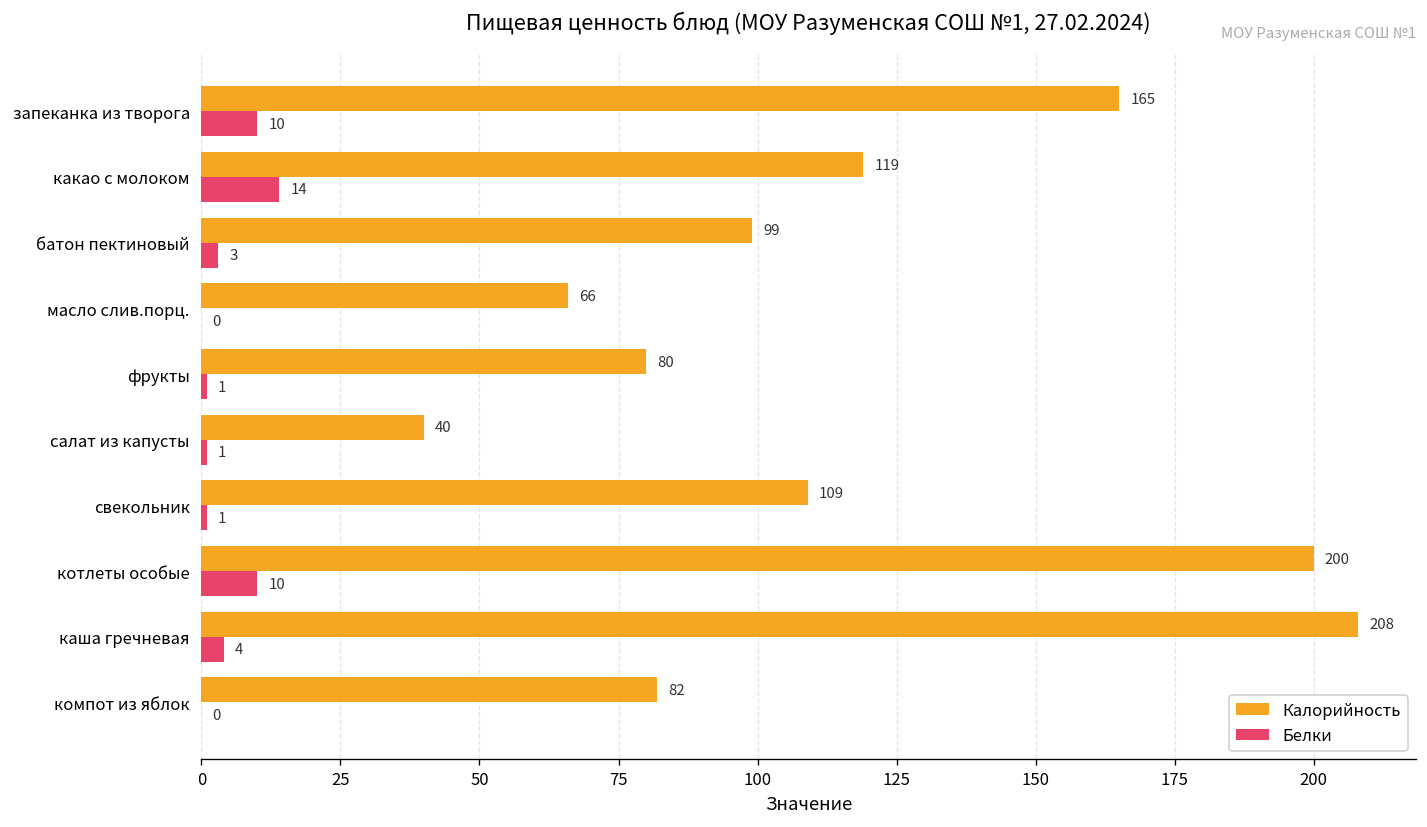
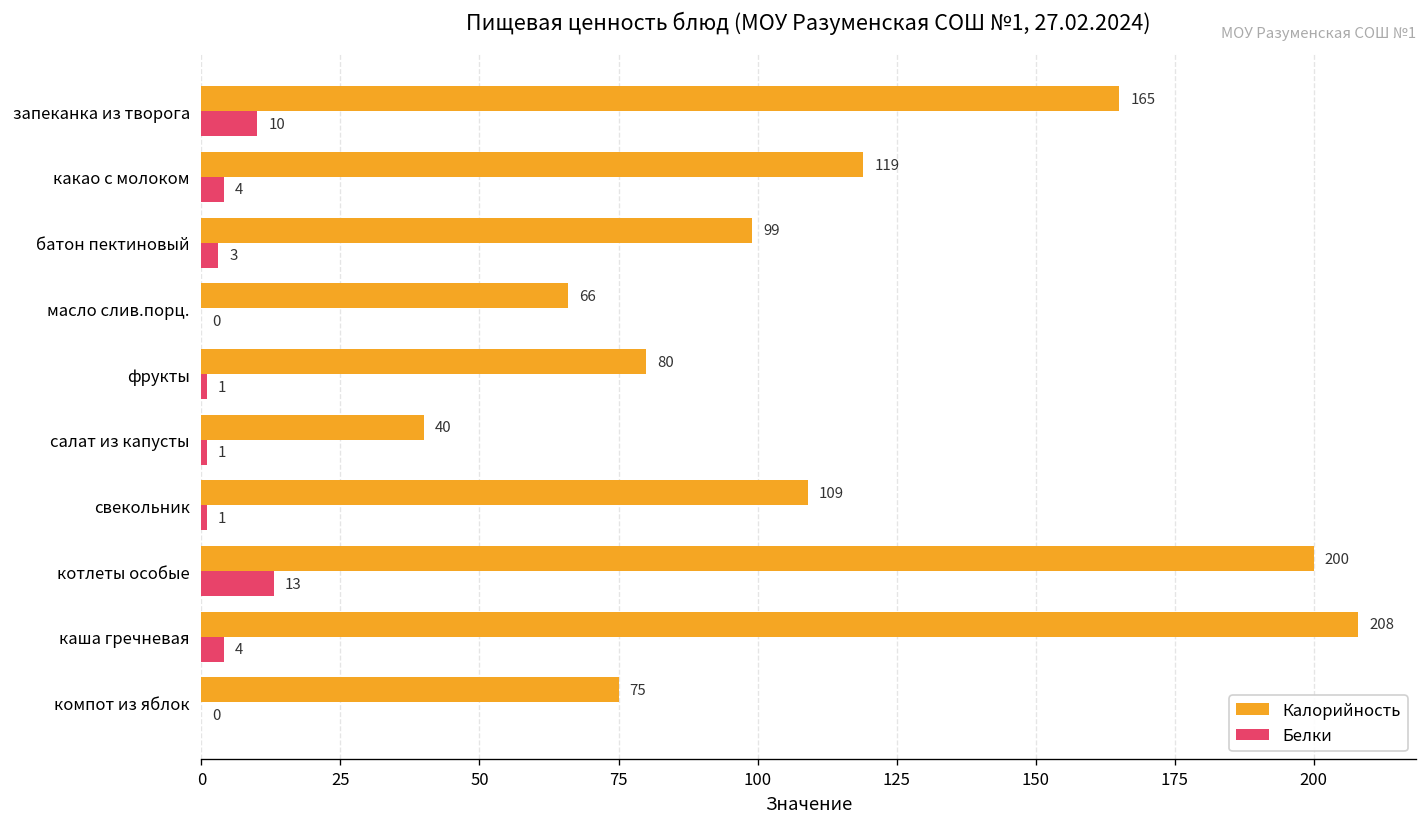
Белки, какао с молоком: 14 -> 4
Белки, котлеты особые: 10 -> 13
Калорийность, компот из яблок: 82 -> 75
